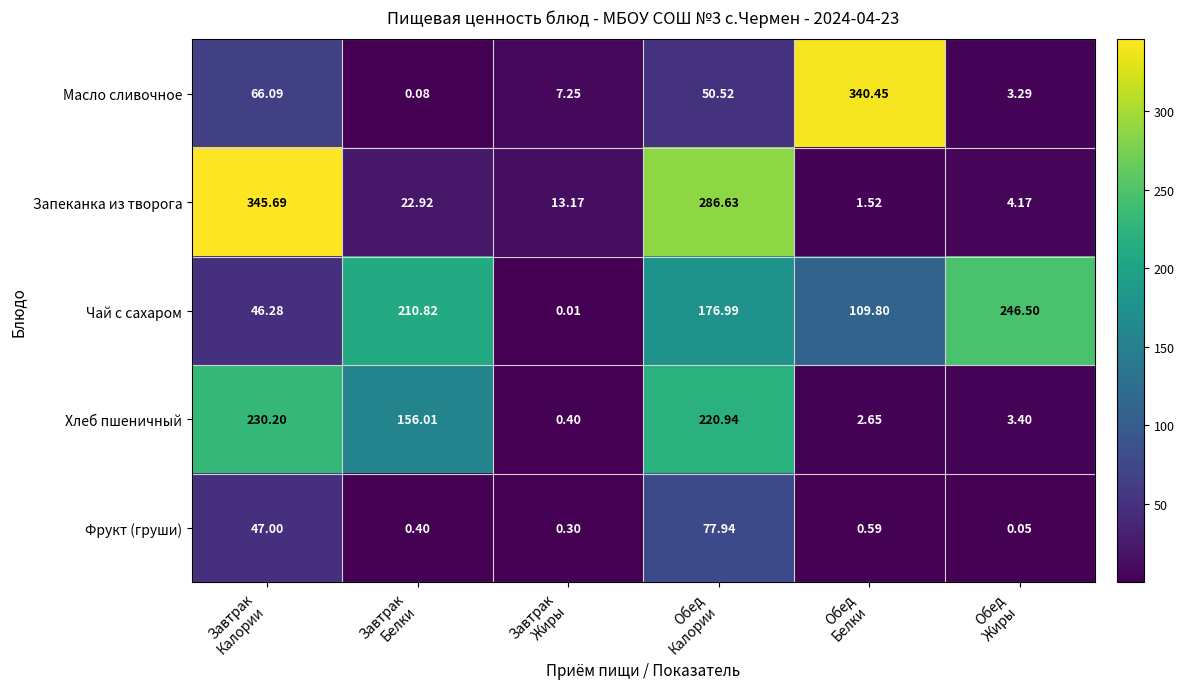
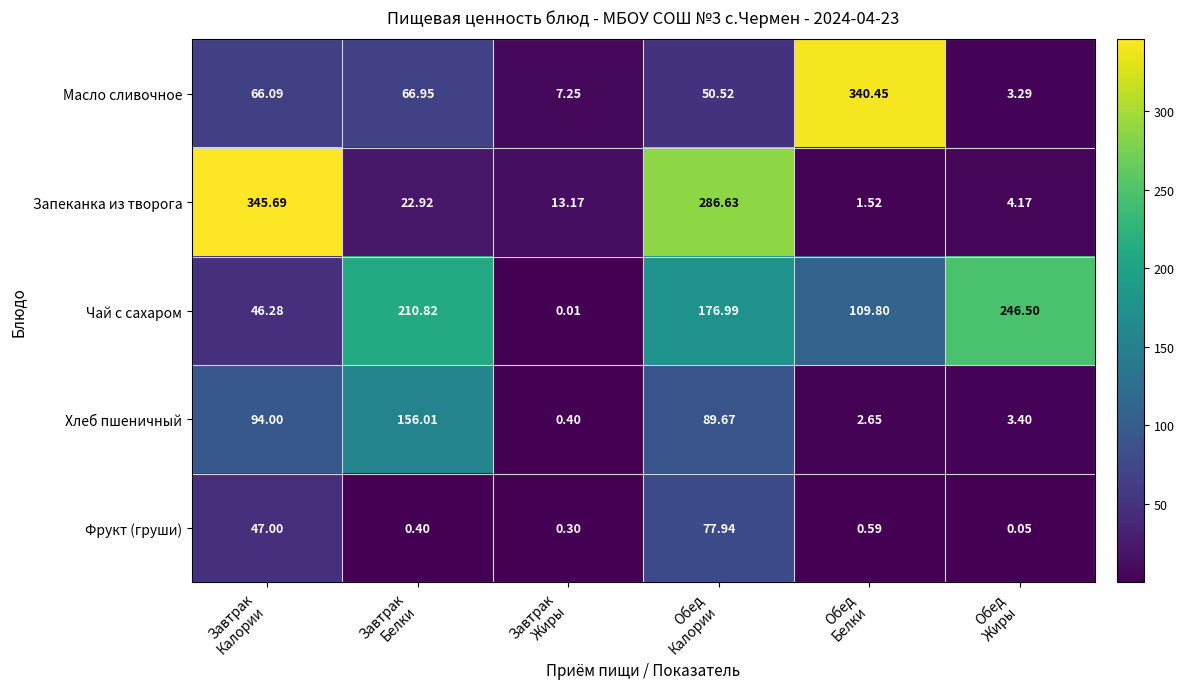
Масло сливочное, Завтрак Белки: 0.08 -> 66.95
Хлеб пшеничный, Завтрак Калории: 230.20 -> 94.00
Хлеб пшеничный, Обед Калории: 220.94 -> 89.67
